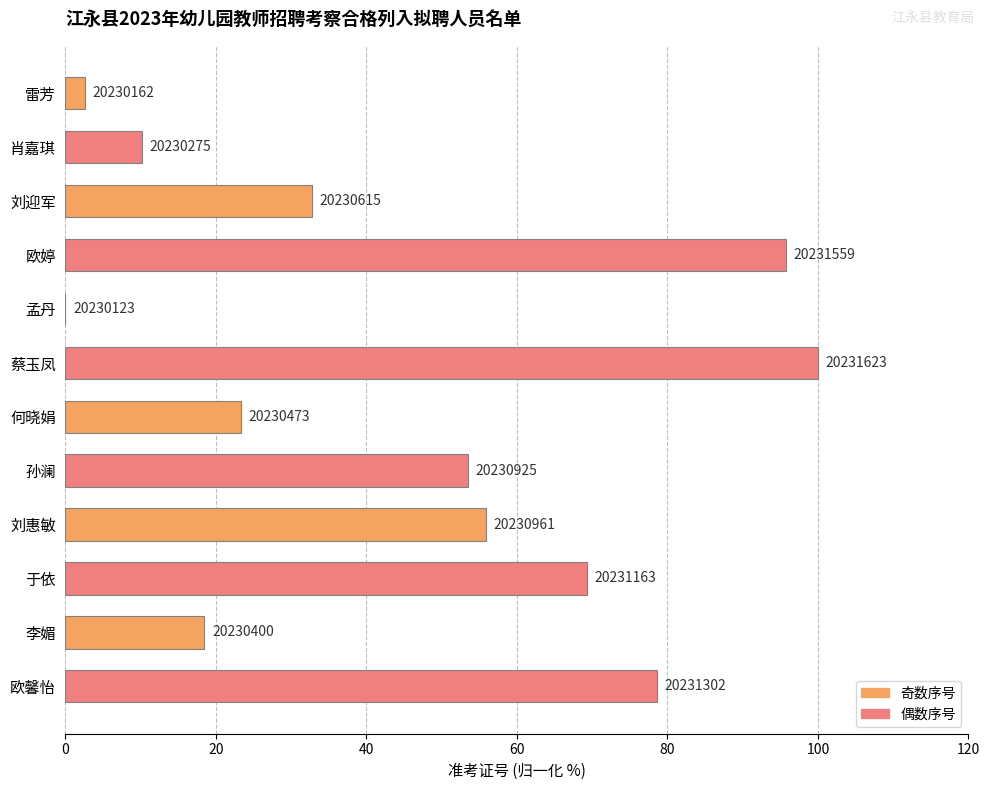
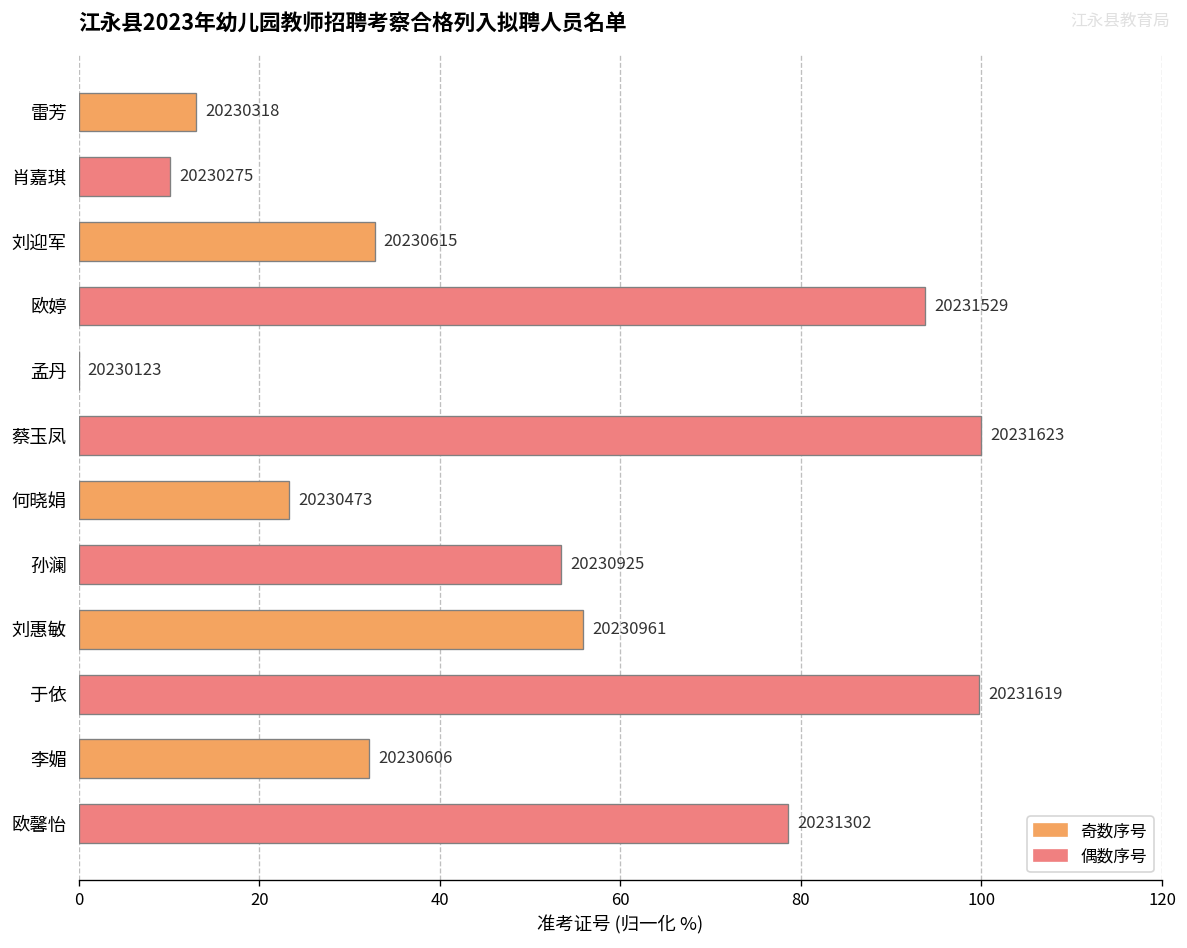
雷芳: 20230162 -> 20230318
欧婷: 20231559 -> 20231529
于依: 20231163 -> 20231619
李媚: 20230400 -> 20230606
